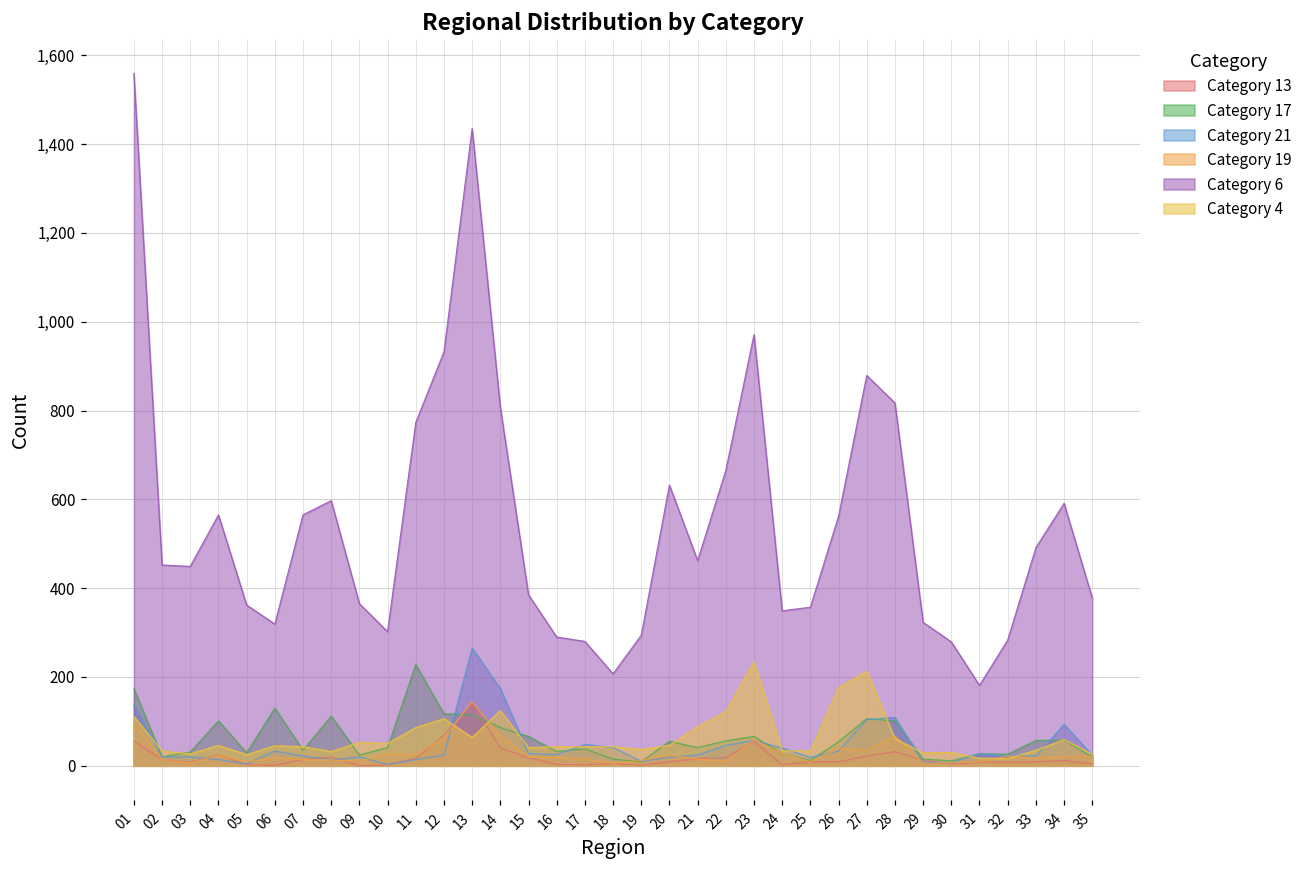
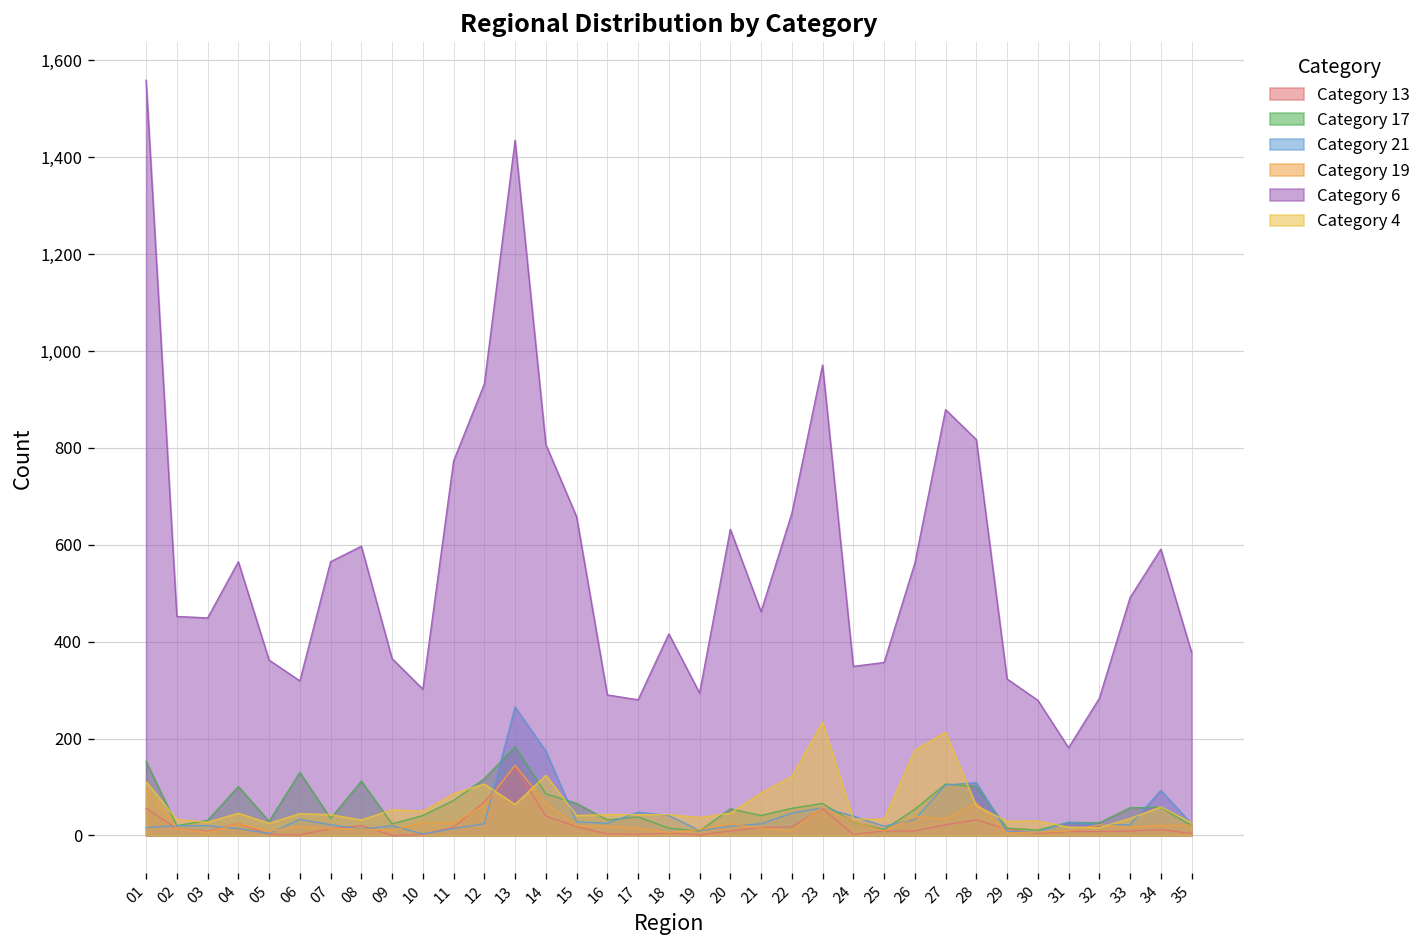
Category 17, 01: 170 -> 150
Category 21, 01: 140 -> 20
Category 17, 11: 230 -> 70
Category 17, 13: 120 -> 180
Category 6, 15: 390 -> 660
Category 6, 18: 210 -> 420
